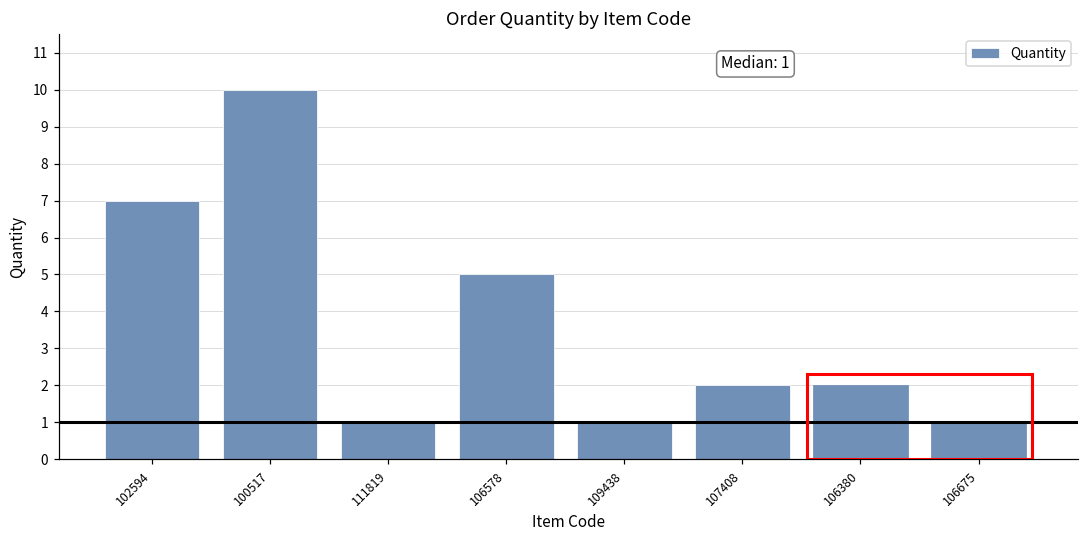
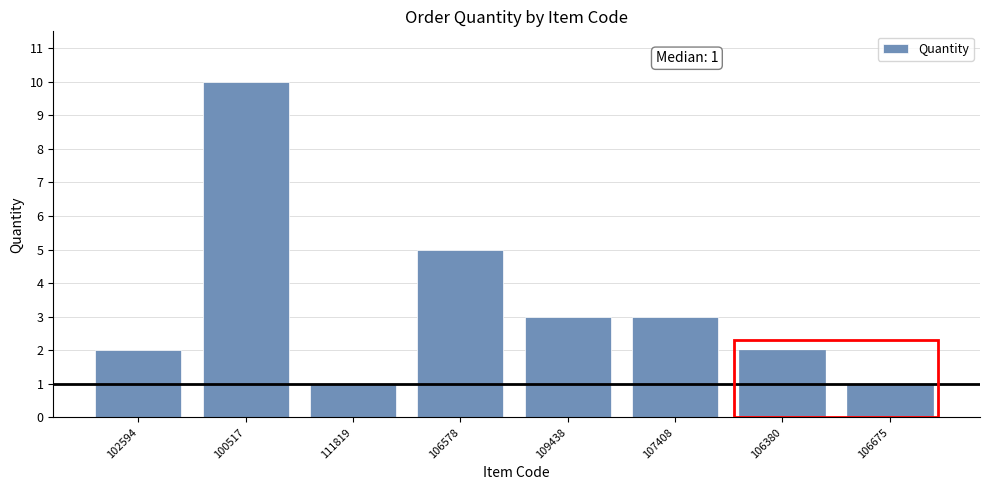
102594: 7 -> 2
109438: 1 -> 3
107408: 2 -> 3
